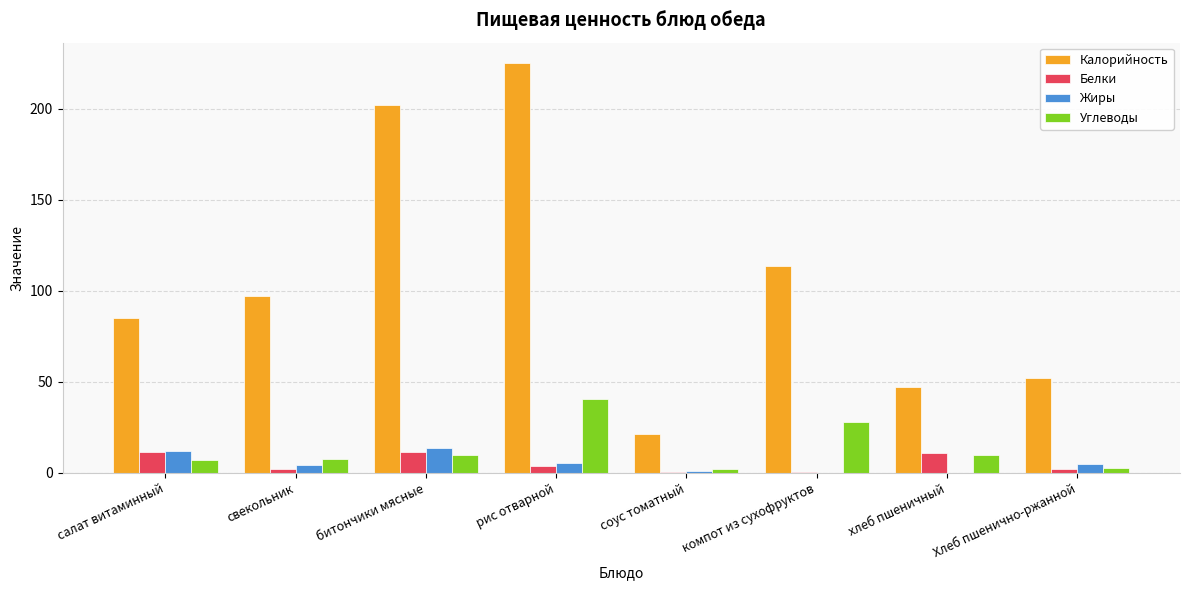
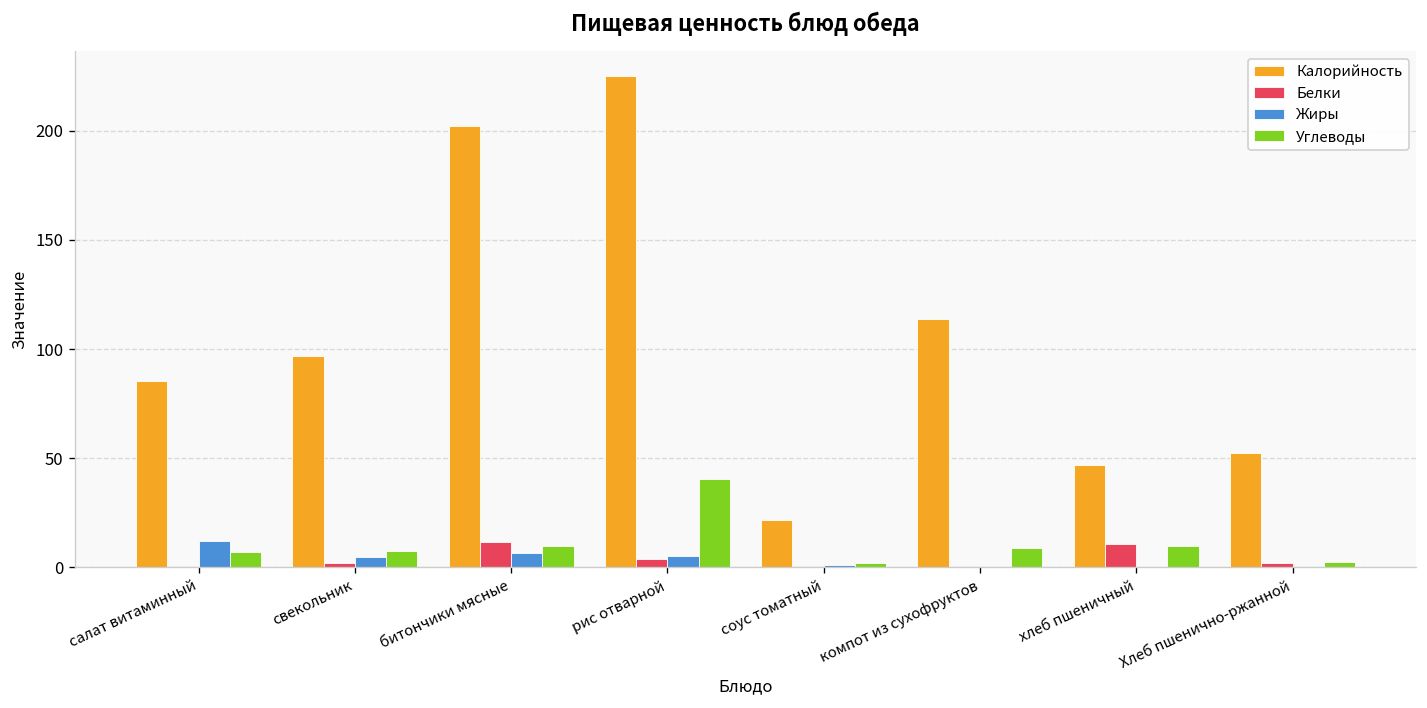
Белки, салат витаминный: 12 -> 1
Жиры, битончики мясные: 13 -> 7
Углеводы, компот из сухофруктов: 28 -> 9
Жиры, Хлеб пшенично-ржанной: 5 -> 0
